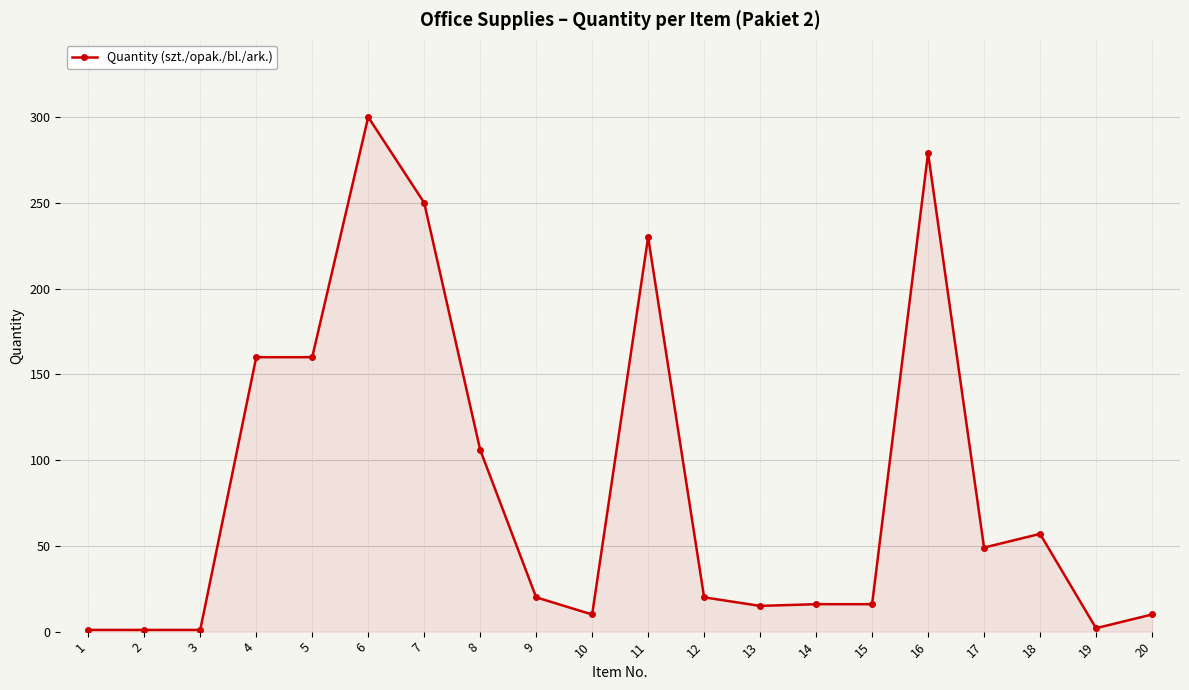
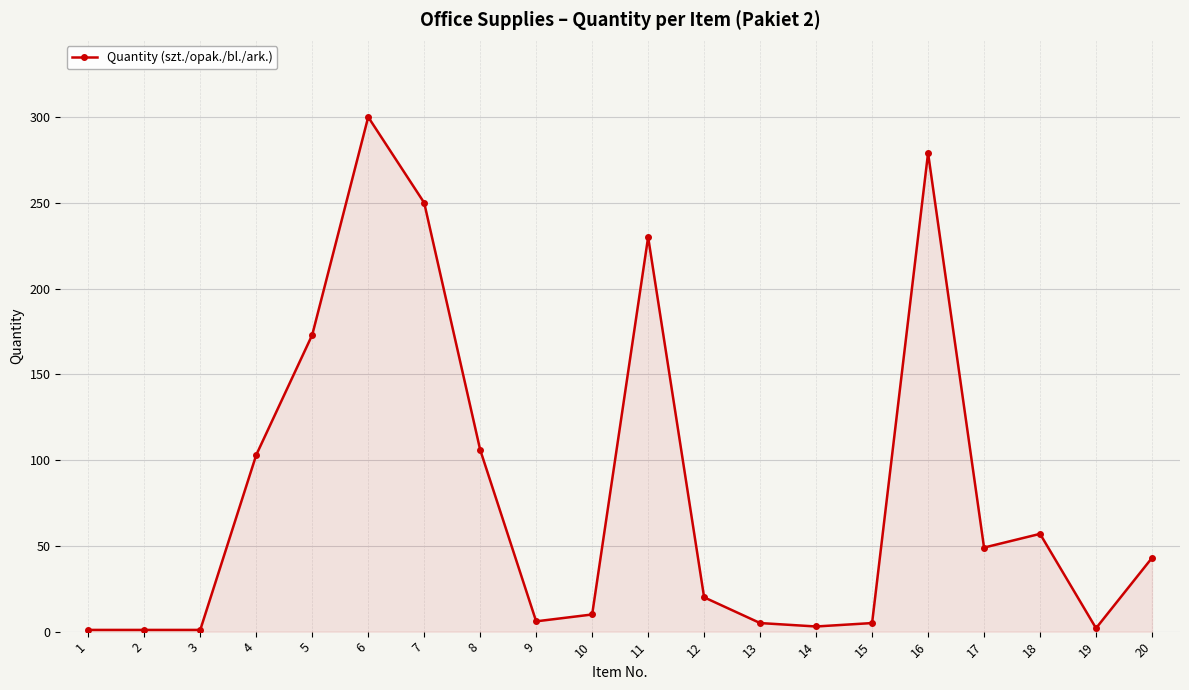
4: 160 -> 103
5: 160 -> 173
9: 20 -> 6
13: 15 -> 5
14: 16 -> 3
15: 16 -> 5
20: 10 -> 43
